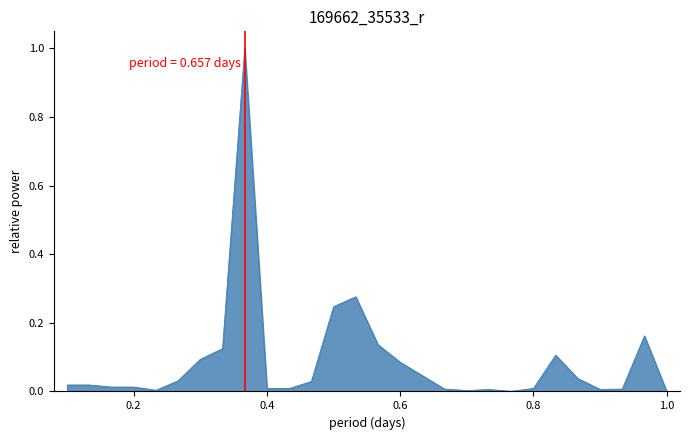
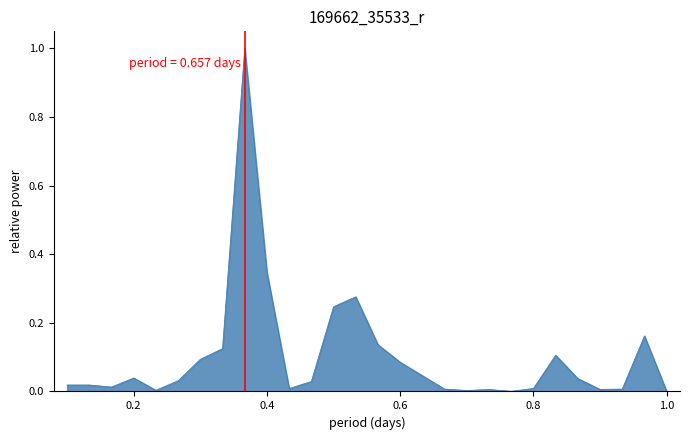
0.2: 0.01 -> 0.04
0.4: 0.01 -> 0.35
